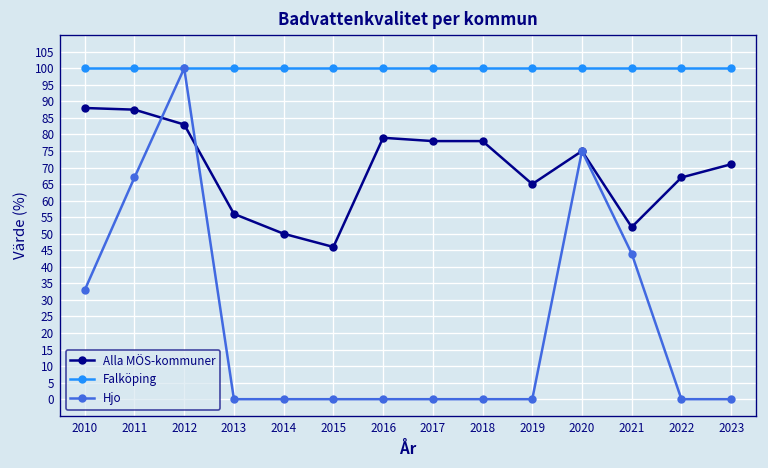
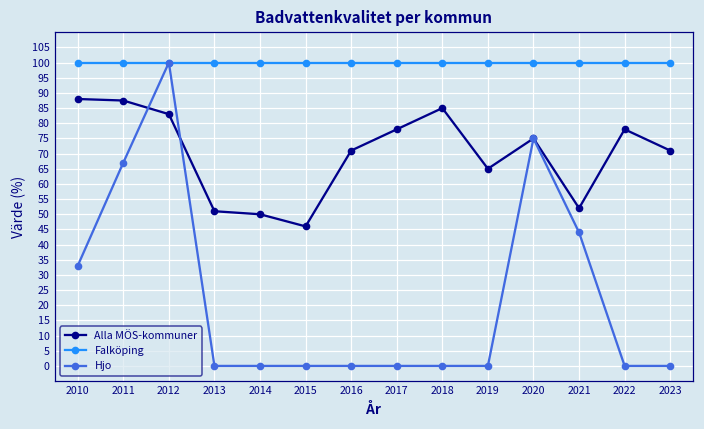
Alla MÖS-kommuner, 2013: 56 -> 51
Alla MÖS-kommuner, 2016: 79 -> 71
Alla MÖS-kommuner, 2018: 78 -> 85
Alla MÖS-kommuner, 2022: 67 -> 78
